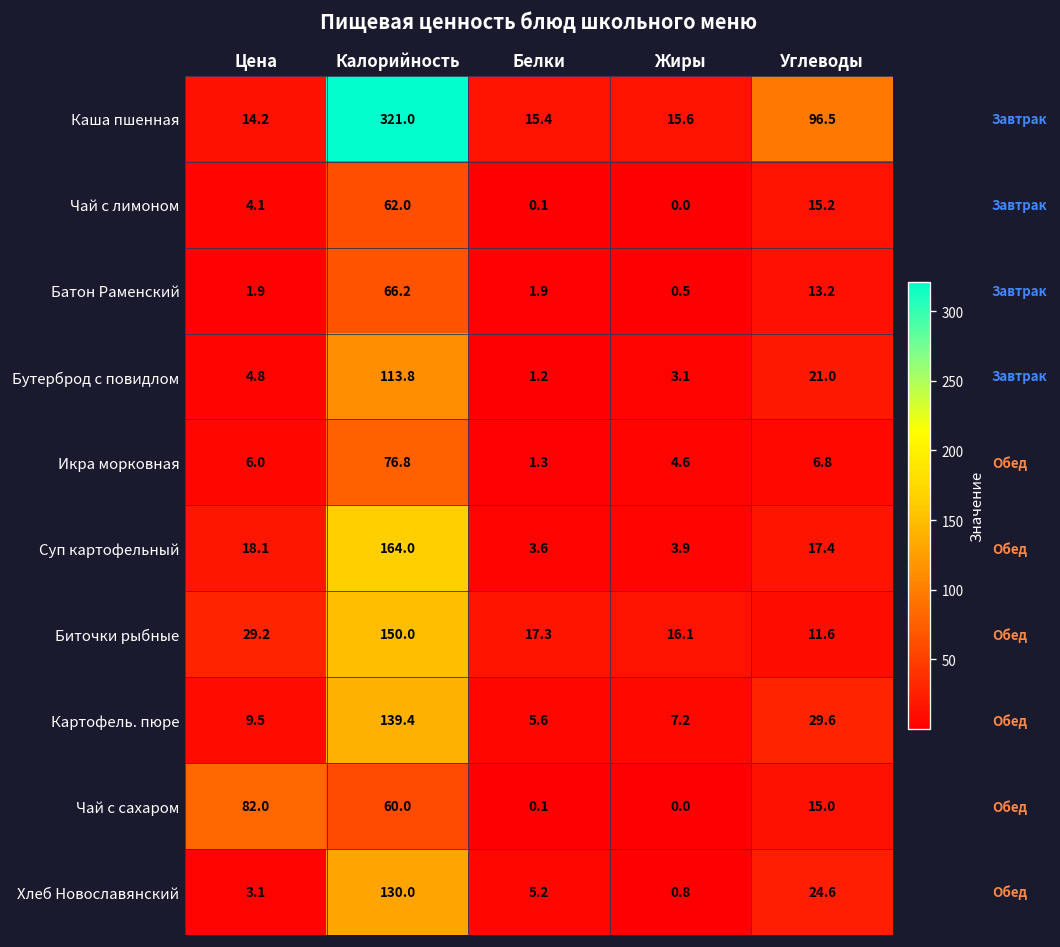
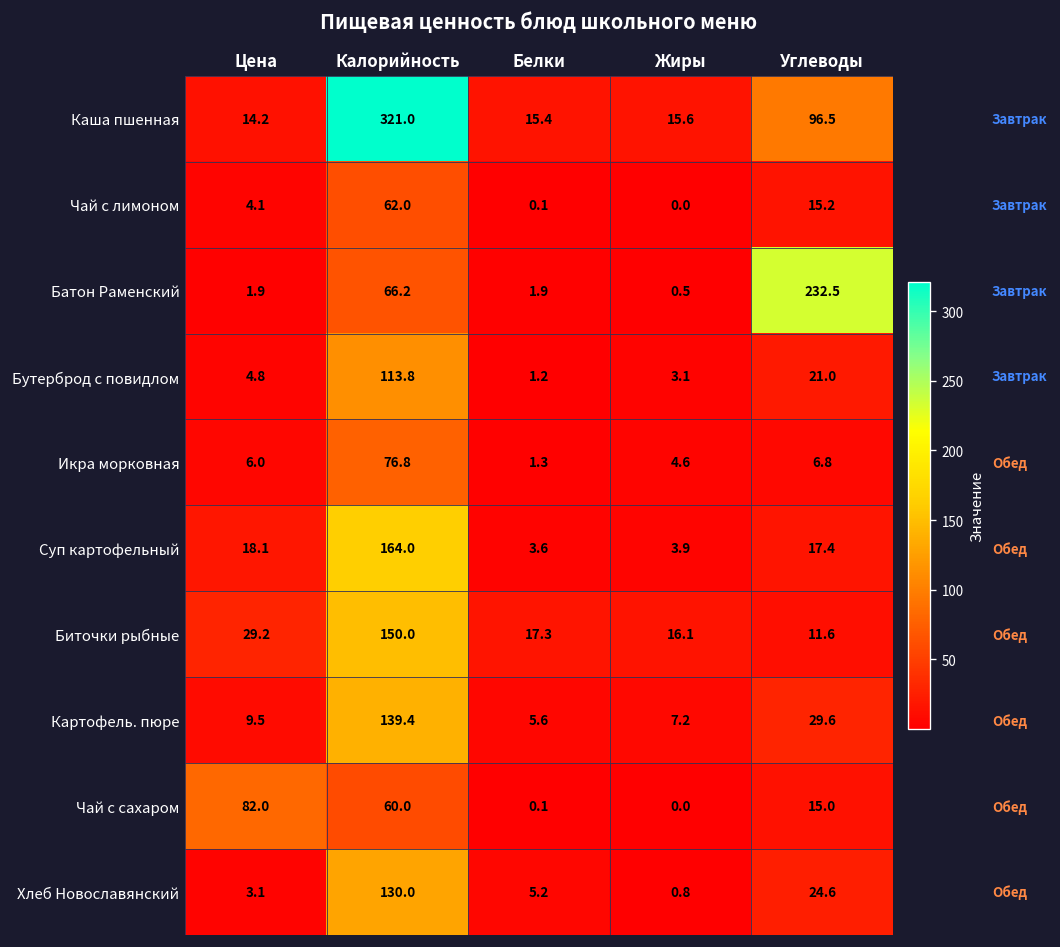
Батон Раменский, Углеводы: 13.2 -> 232.5
